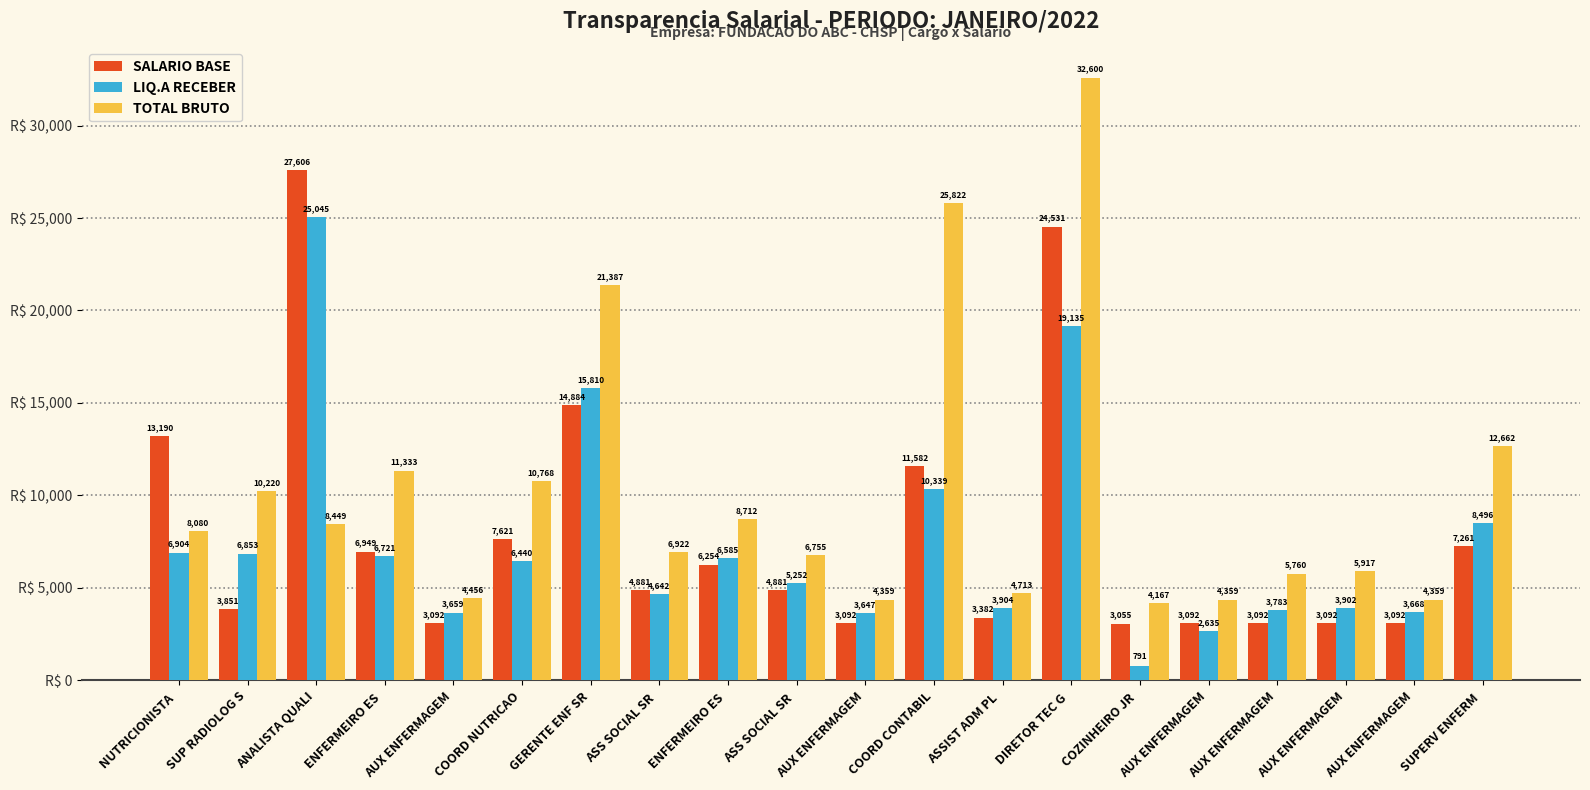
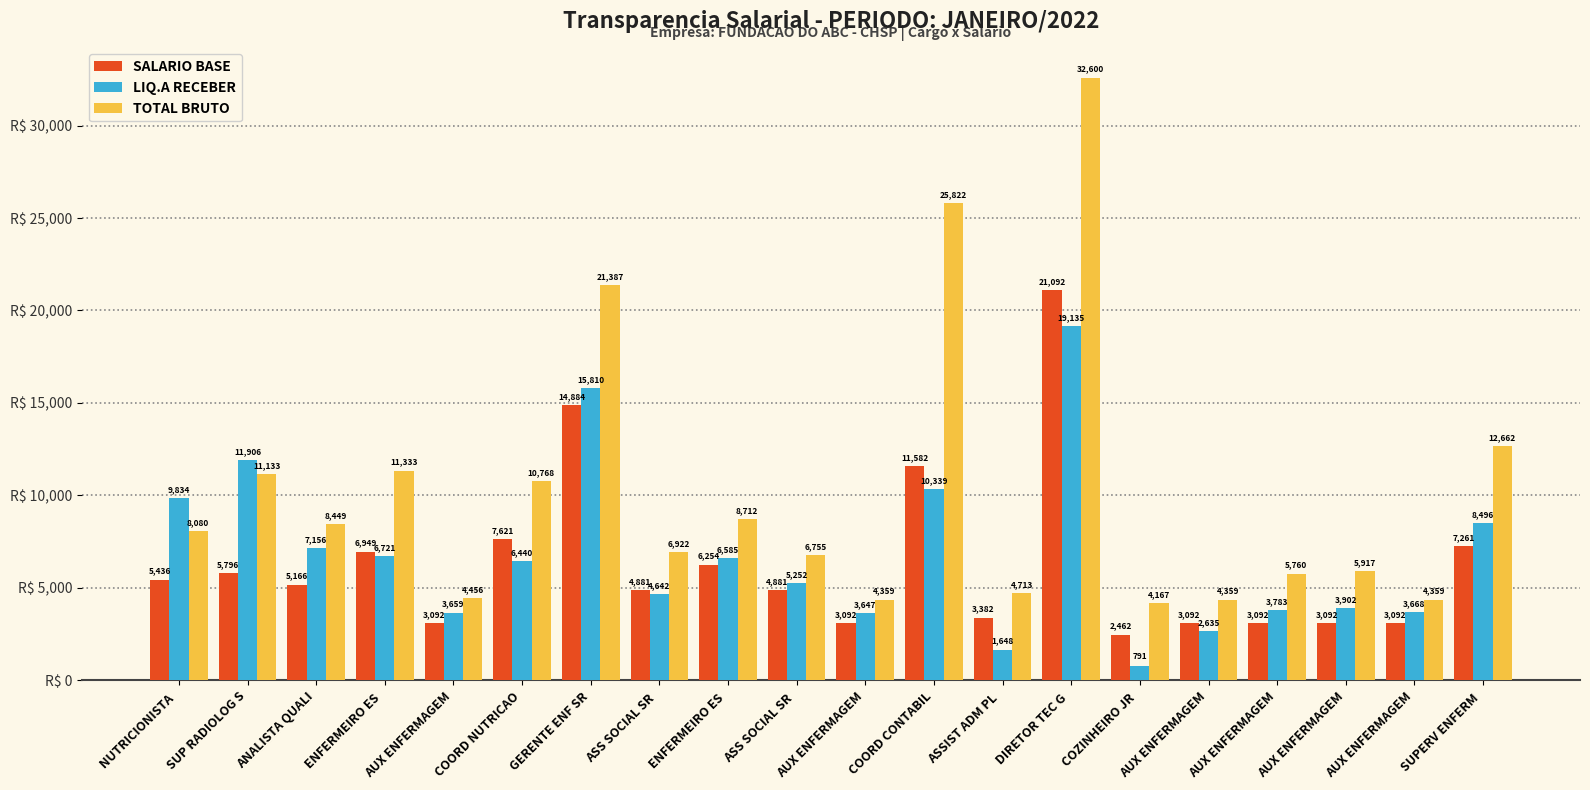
SALARIO BASE, NUTRICIONISTA: 13,190 -> 5,436
LIQ.A RECEBER, NUTRICIONISTA: 6,904 -> 9,834
SALARIO BASE, SUP RADIOLOG S: 3,851 -> 5,796
LIQ.A RECEBER, SUP RADIOLOG S: 6,853 -> 11,906
TOTAL BRUTO, SUP RADIOLOG S: 10,220 -> 11,133
SALARIO BASE, ANALISTA QUALI: 27,606 -> 5,166
LIQ.A RECEBER, ANALISTA QUALI: 25,045 -> 7,156
LIQ.A RECEBER, ASSIST ADM PL: 3,904 -> 1,648
SALARIO BASE, DIRETOR TEC G: 24,531 -> 21,092
SALARIO BASE, COZINHEIRO JR: 3,055 -> 2,462
